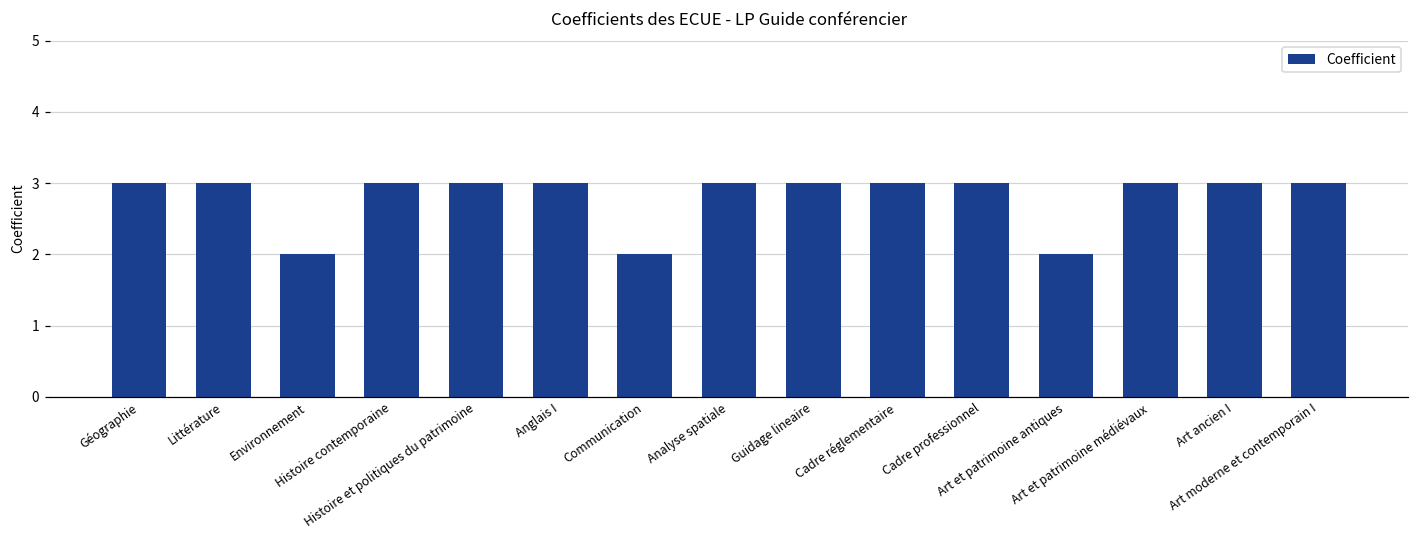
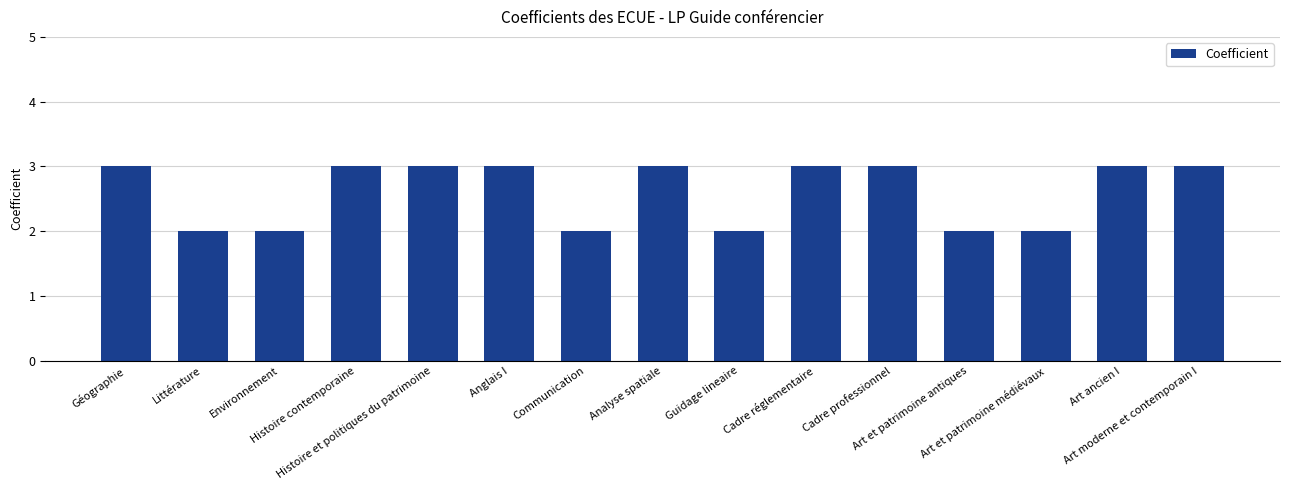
Littérature: 3 -> 2
Guidage lineaire: 3 -> 2
Art et patrimoine médiévaux: 3 -> 2
